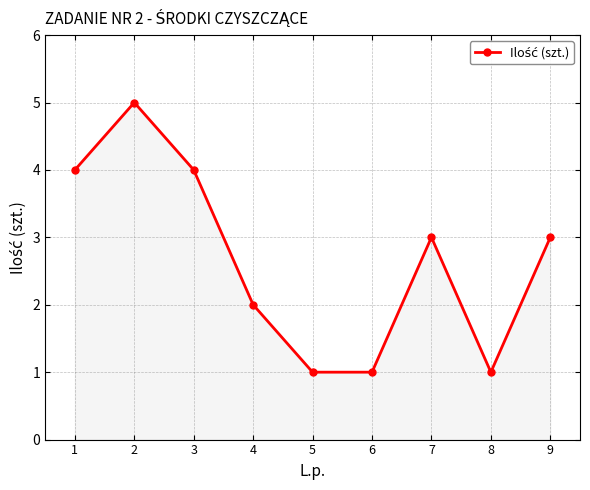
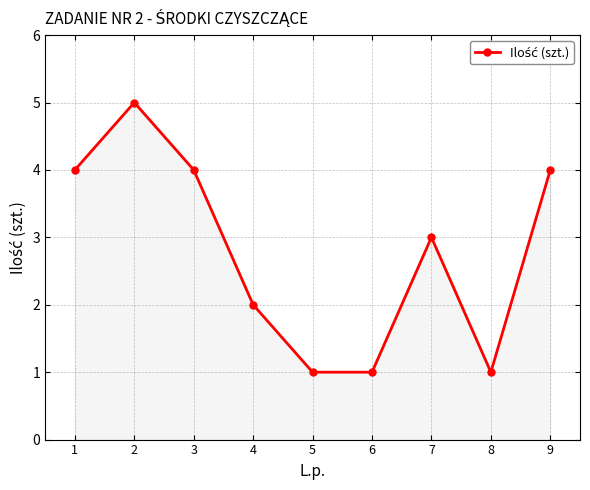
9: 3 -> 4
